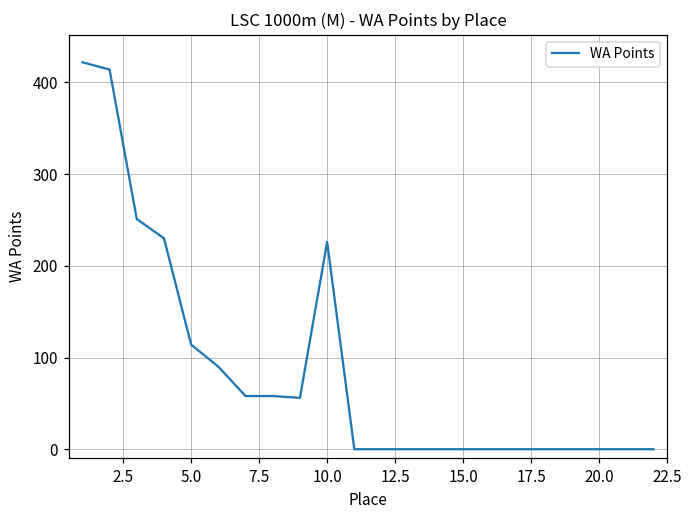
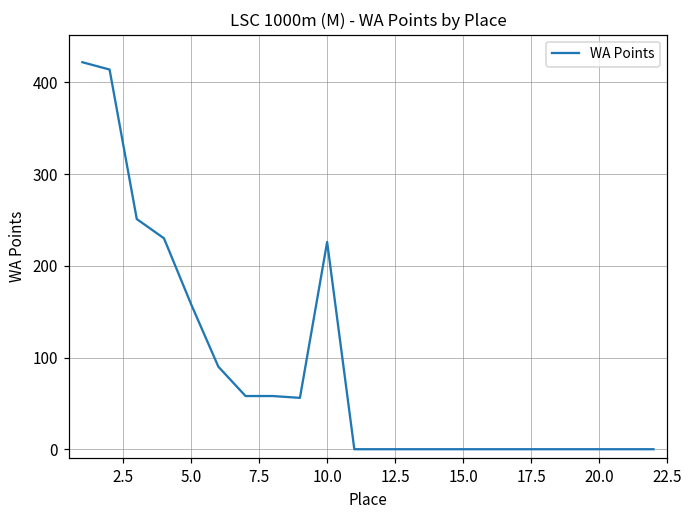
5.0: 110 -> 160
